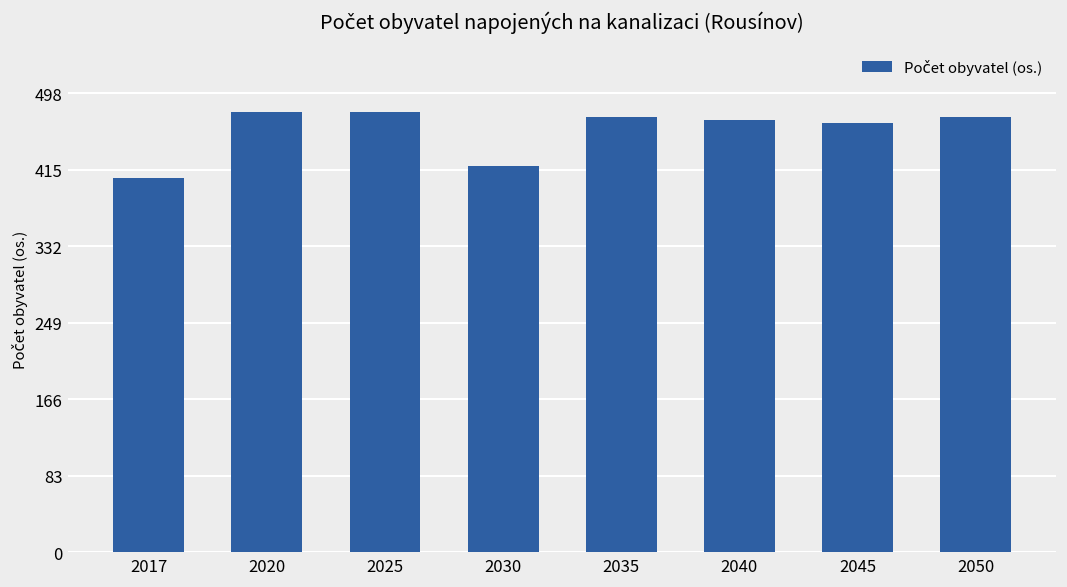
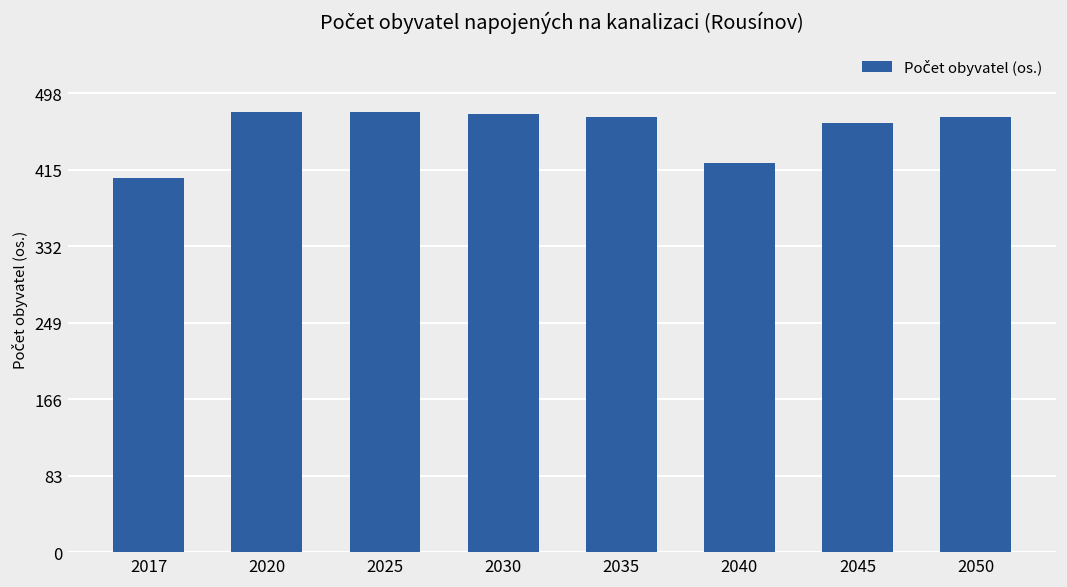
2030: 420 -> 480
2040: 470 -> 420
